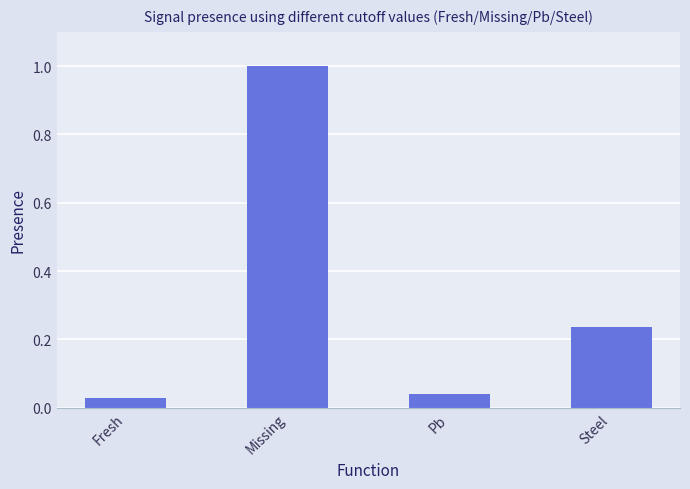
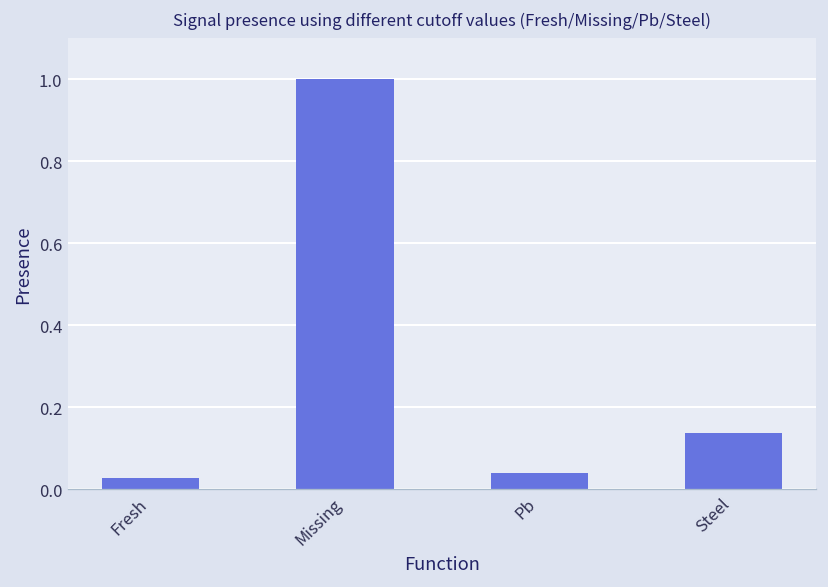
Steel: 0.24 -> 0.14
